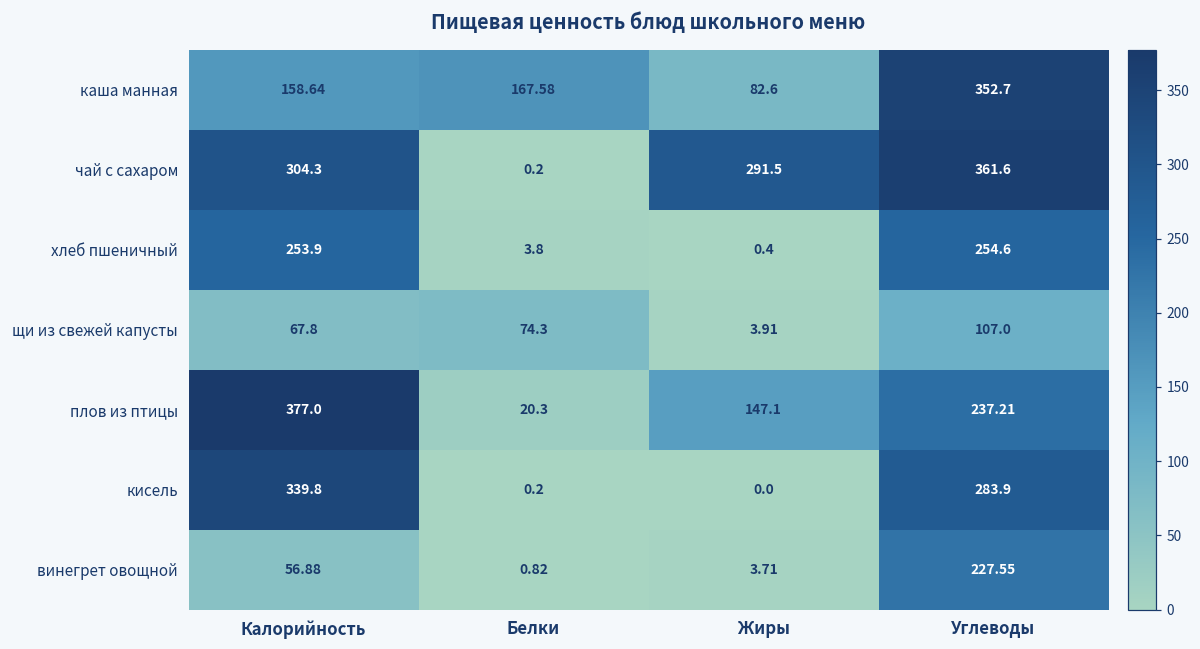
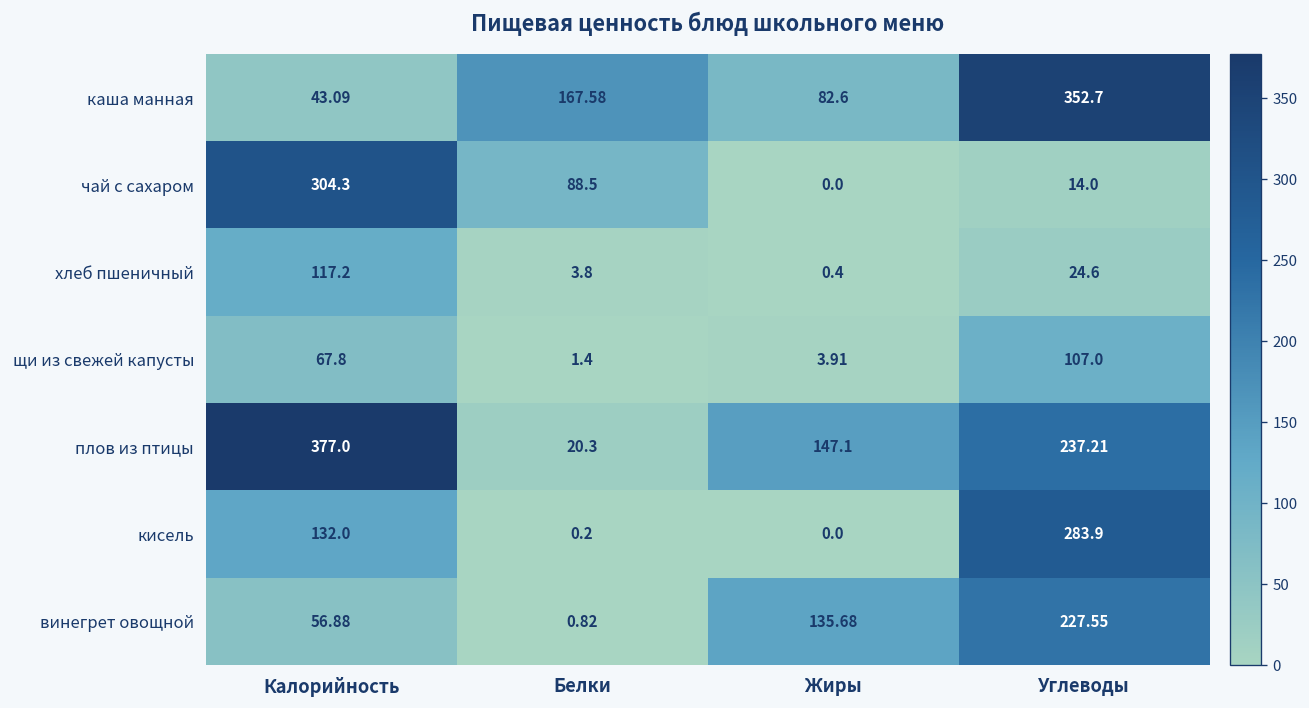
каша манная, Калорийность: 158.64 -> 43.09
чай с сахаром, Белки: 0.2 -> 88.5
чай с сахаром, Жиры: 291.5 -> 0.0
чай с сахаром, Углеводы: 361.6 -> 14.0
хлеб пшеничный, Калорийность: 253.9 -> 117.2
хлеб пшеничный, Углеводы: 254.6 -> 24.6
щи из свежей капусты, Белки: 74.3 -> 1.4
кисель, Калорийность: 339.8 -> 132.0
винегрет овощной, Жиры: 3.71 -> 135.68
